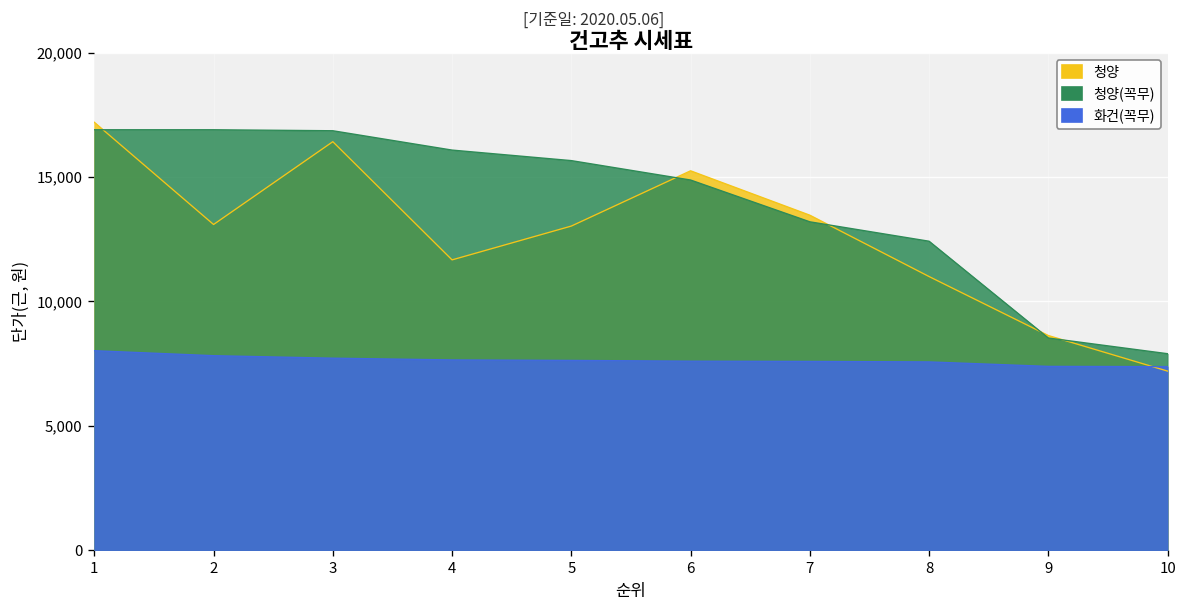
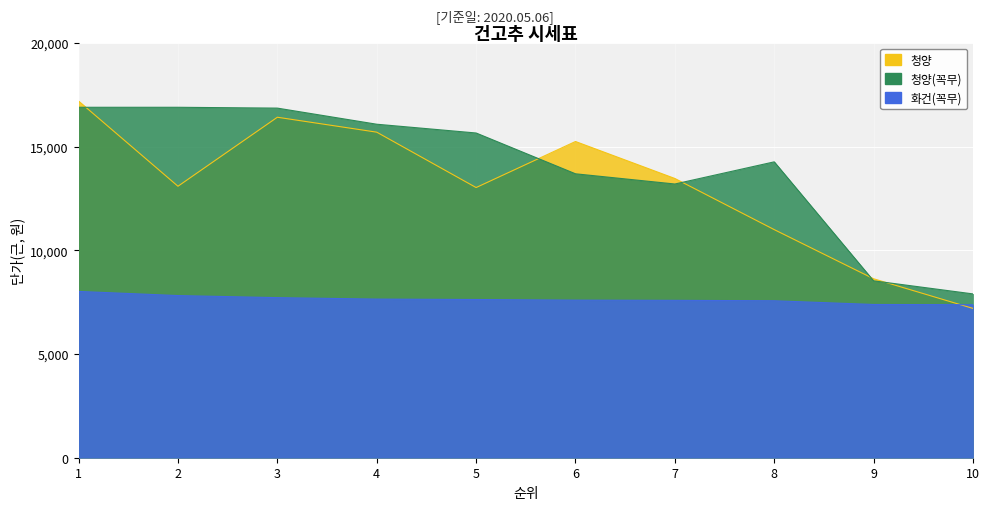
청양, 4: 11,700 -> 15,700
청양(꼭무), 6: 14,900 -> 13,700
청양(꼭무), 8: 12,400 -> 14,300
